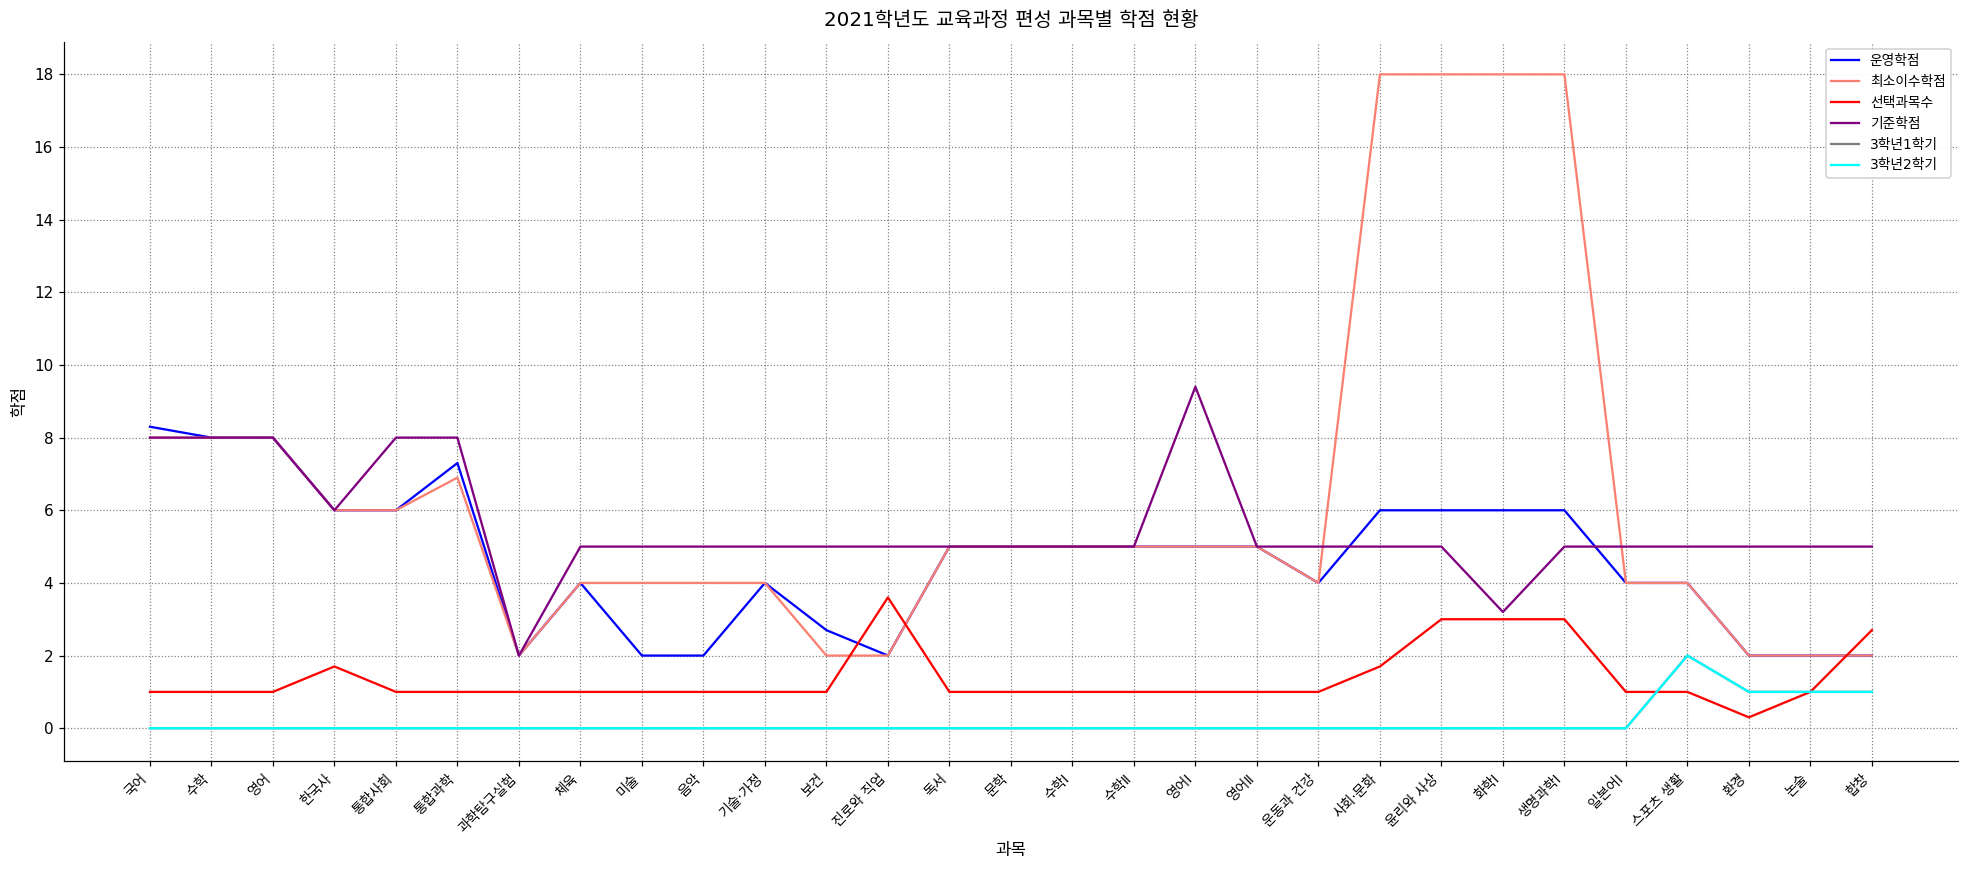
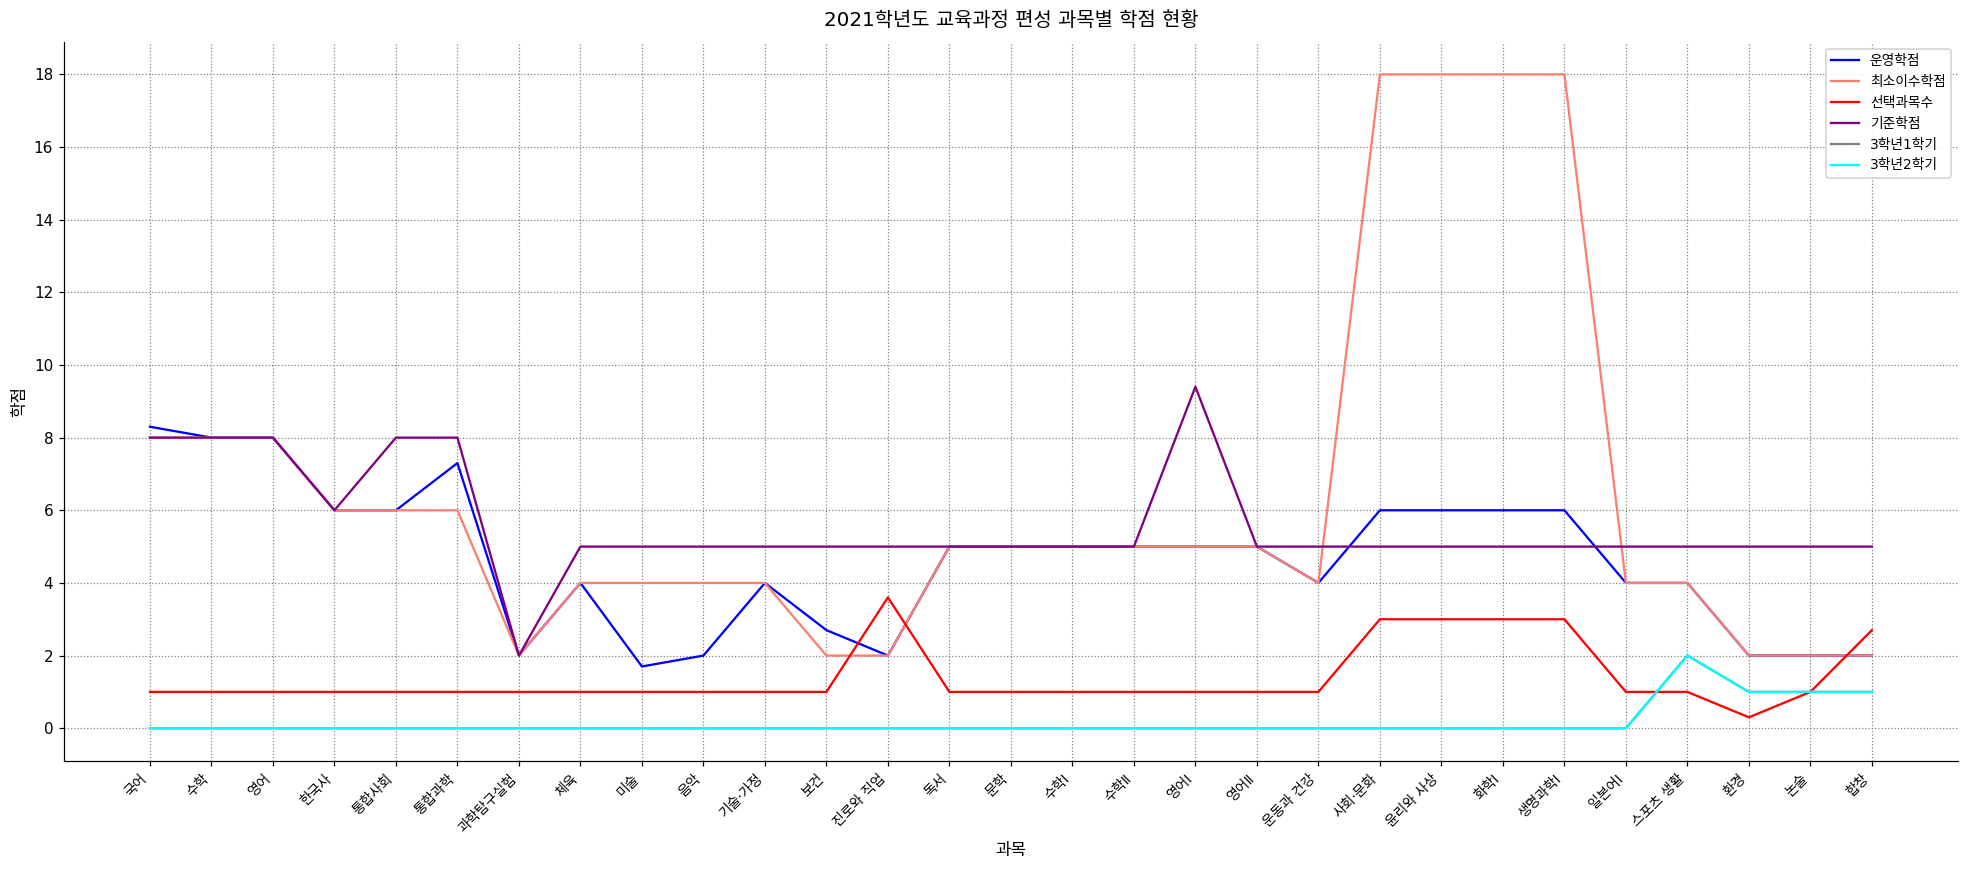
선택과목수, 한국사: 1.7 -> 1.0
최소이수학점, 통합과학: 6.9 -> 6.0
운영학점, 미술: 2.0 -> 1.7
선택과목수, 사회·문화: 1.7 -> 3.0
기준학점, 화학Ⅰ: 3.2 -> 5.0
